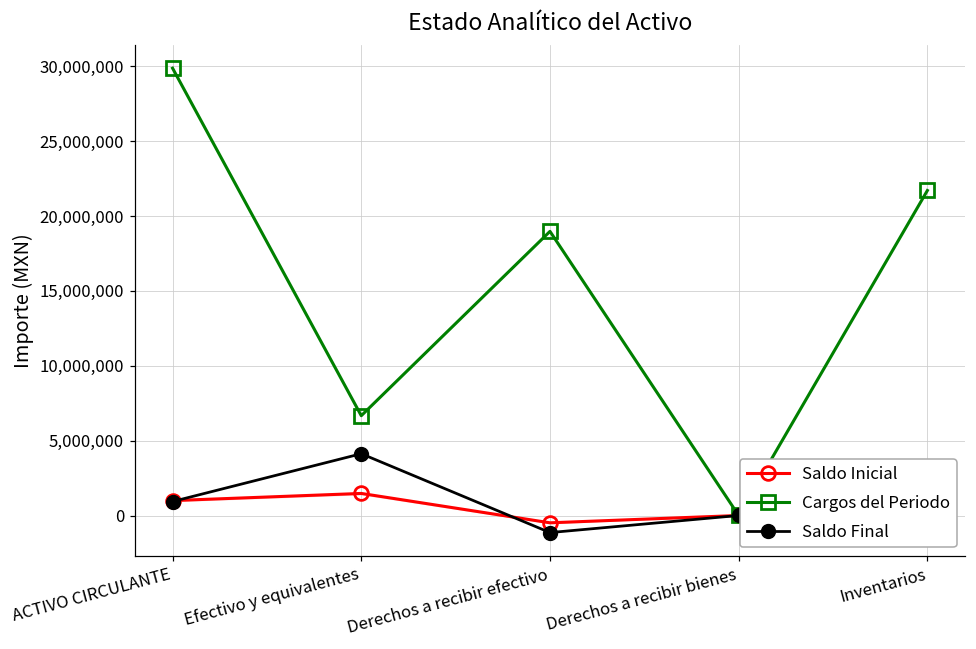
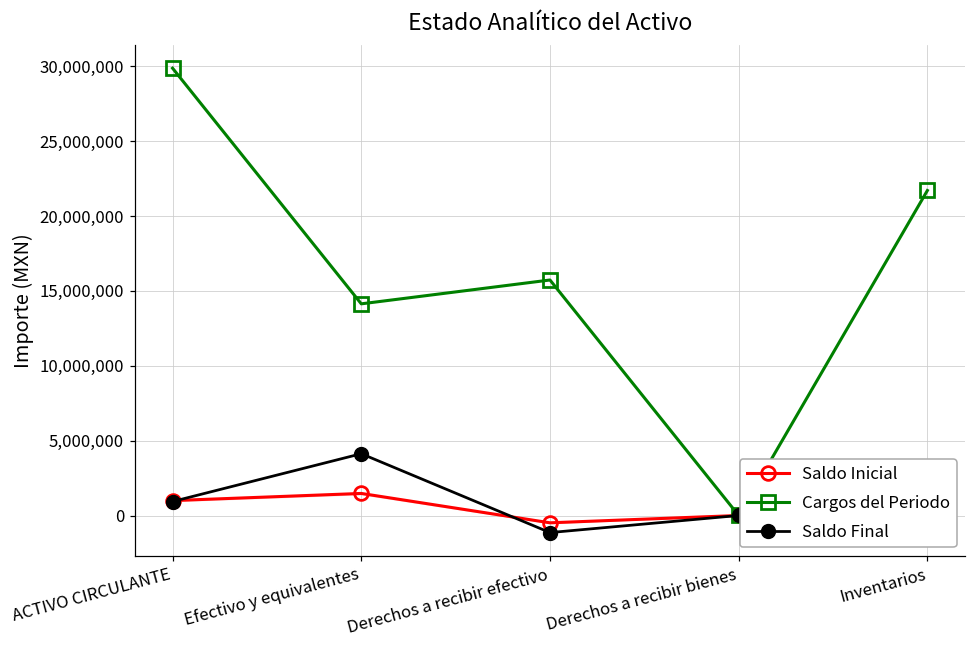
Cargos del Periodo, Efectivo y equivalentes: 6,700,000 -> 14,100,000
Cargos del Periodo, Derechos a recibir efectivo: 19,000,000 -> 15,700,000
